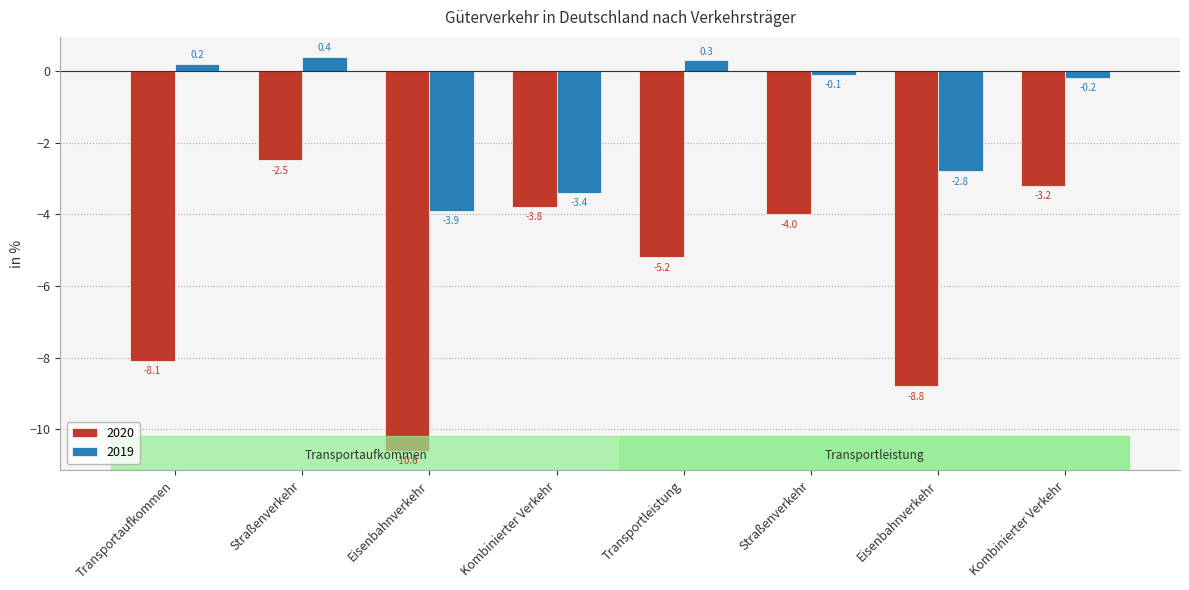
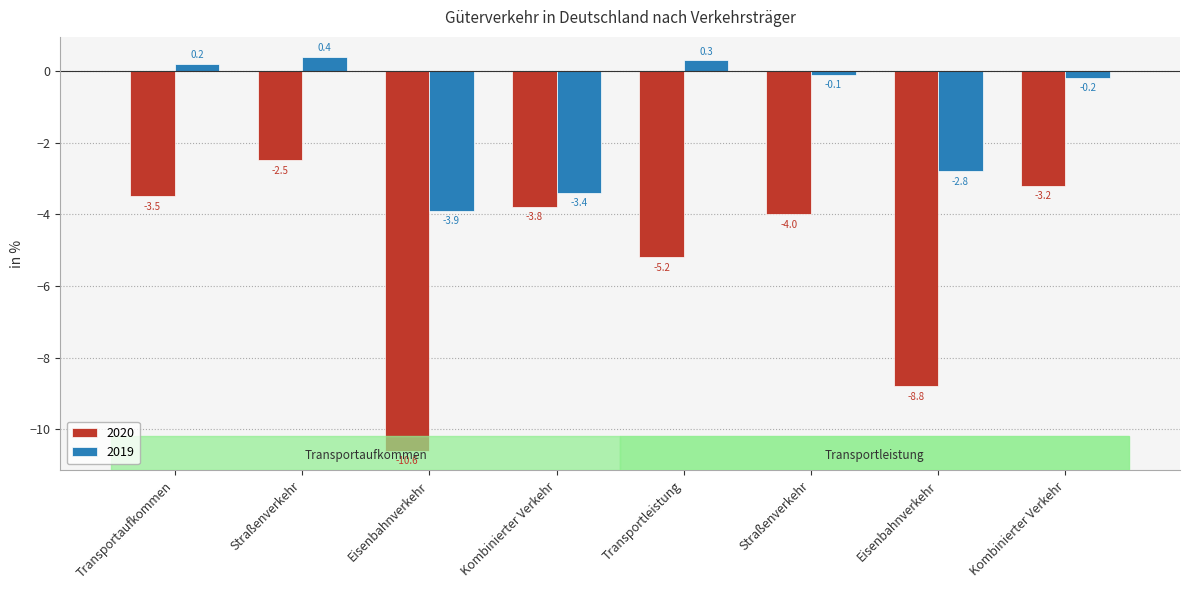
2020, Transportaufkommen: -8.1 -> -3.5
